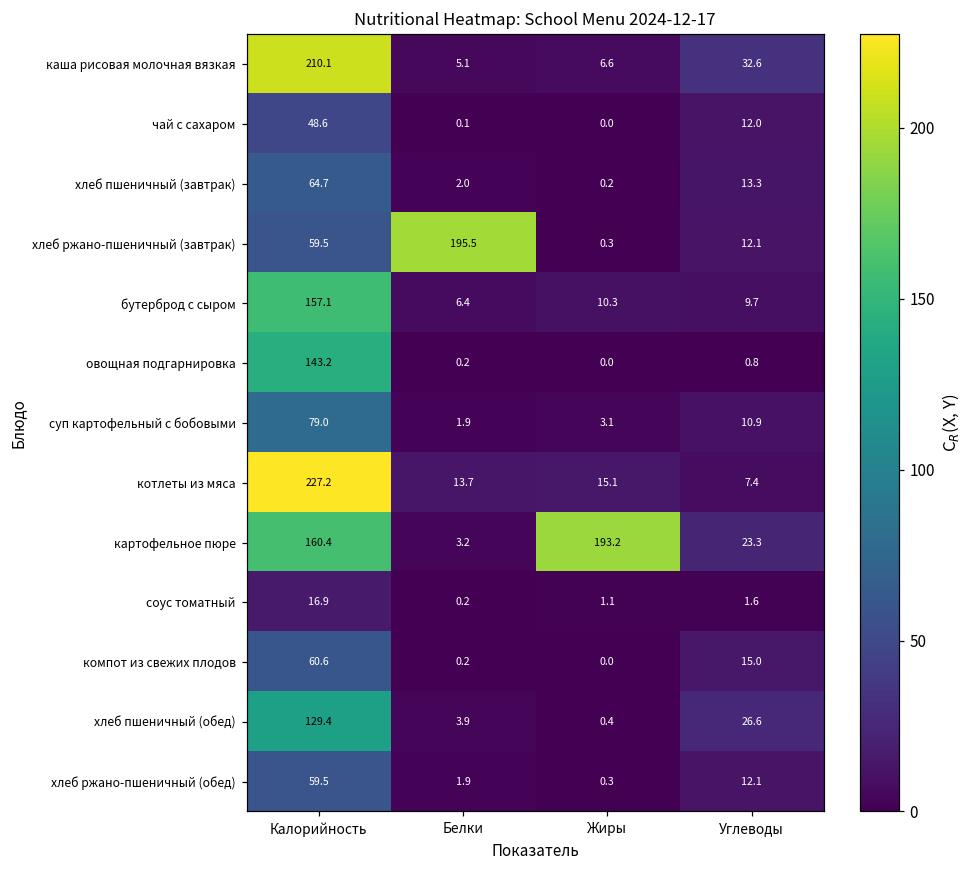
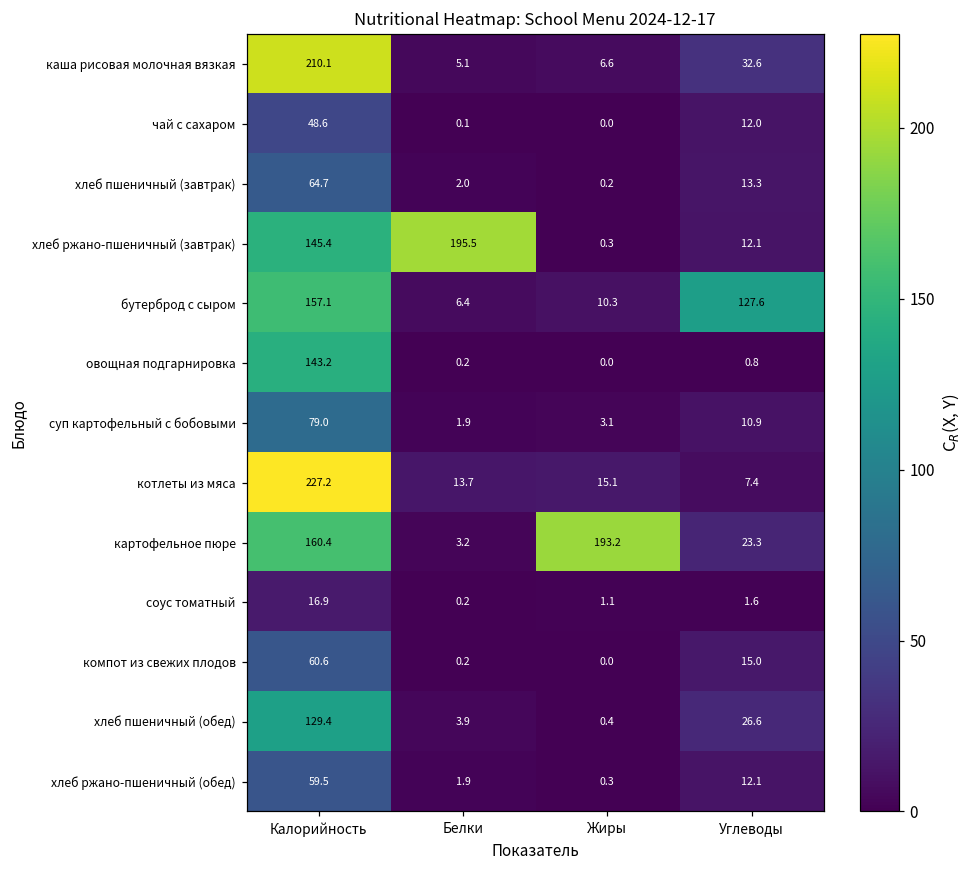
хлеб ржано-пшеничный (завтрак), Калорийность: 59.5 -> 145.4
бутерброд с сыром, Углеводы: 9.7 -> 127.6
